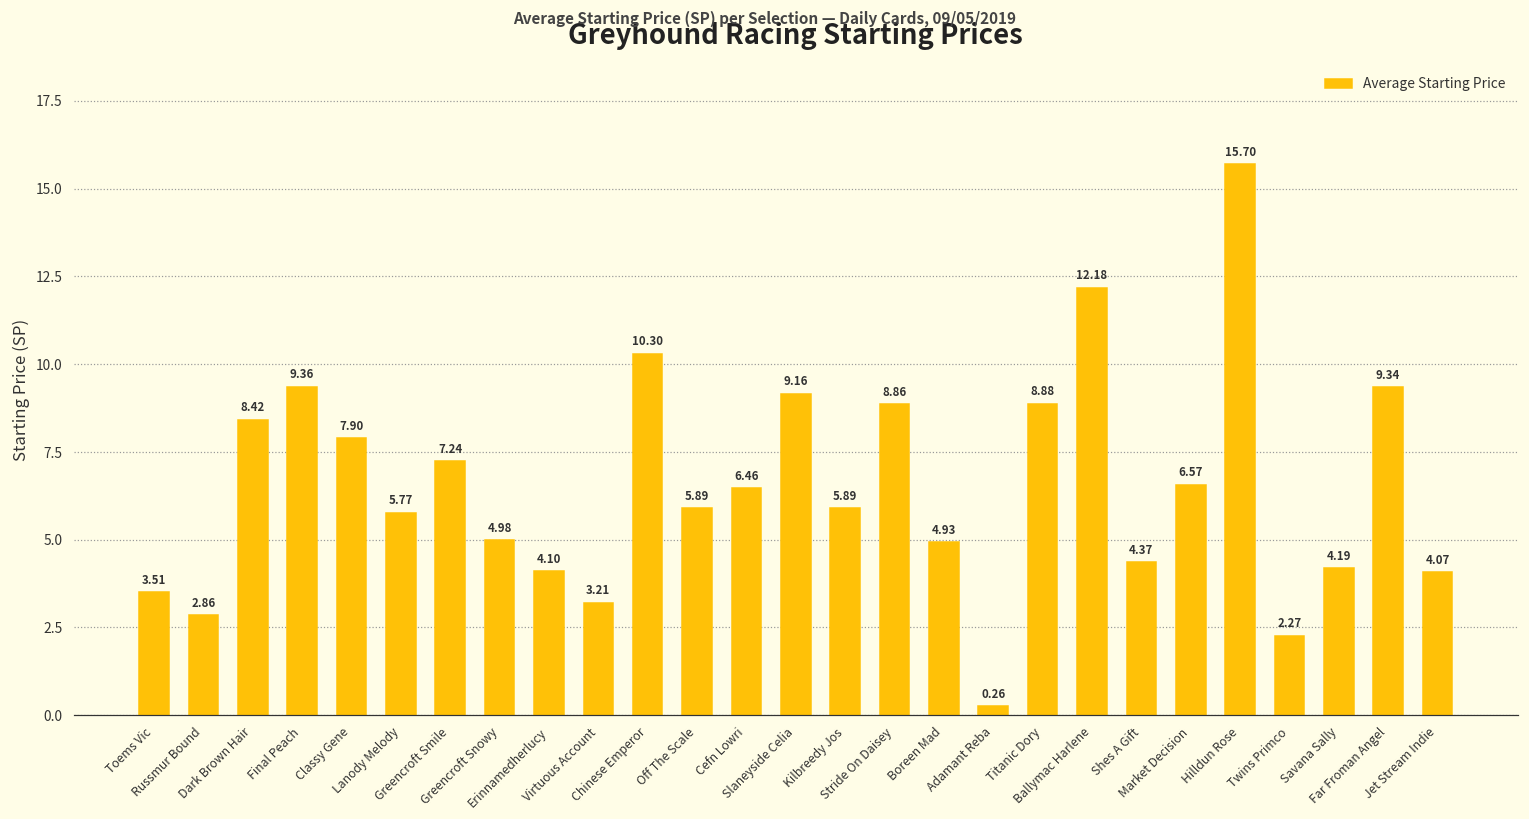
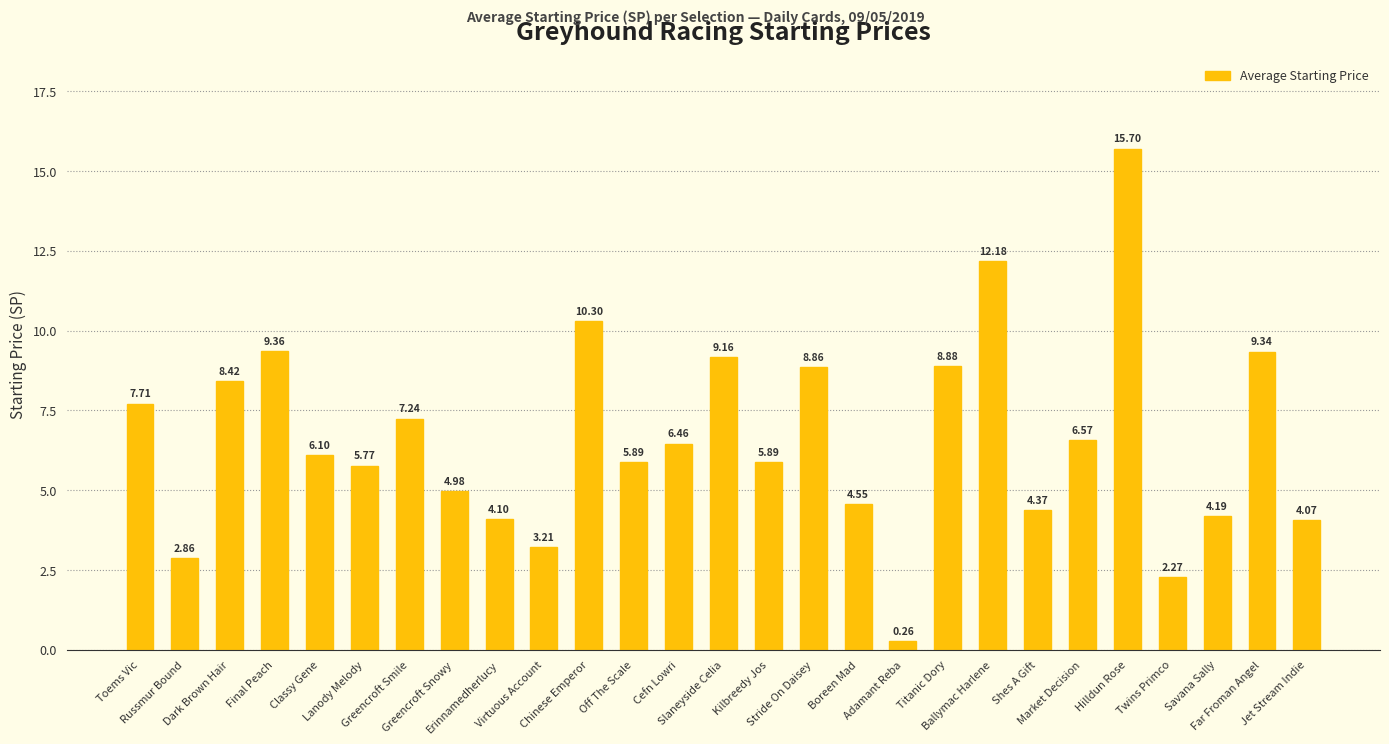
Toems Vic: 3.51 -> 7.71
Classy Gene: 7.90 -> 6.10
Boreen Mad: 4.93 -> 4.55
